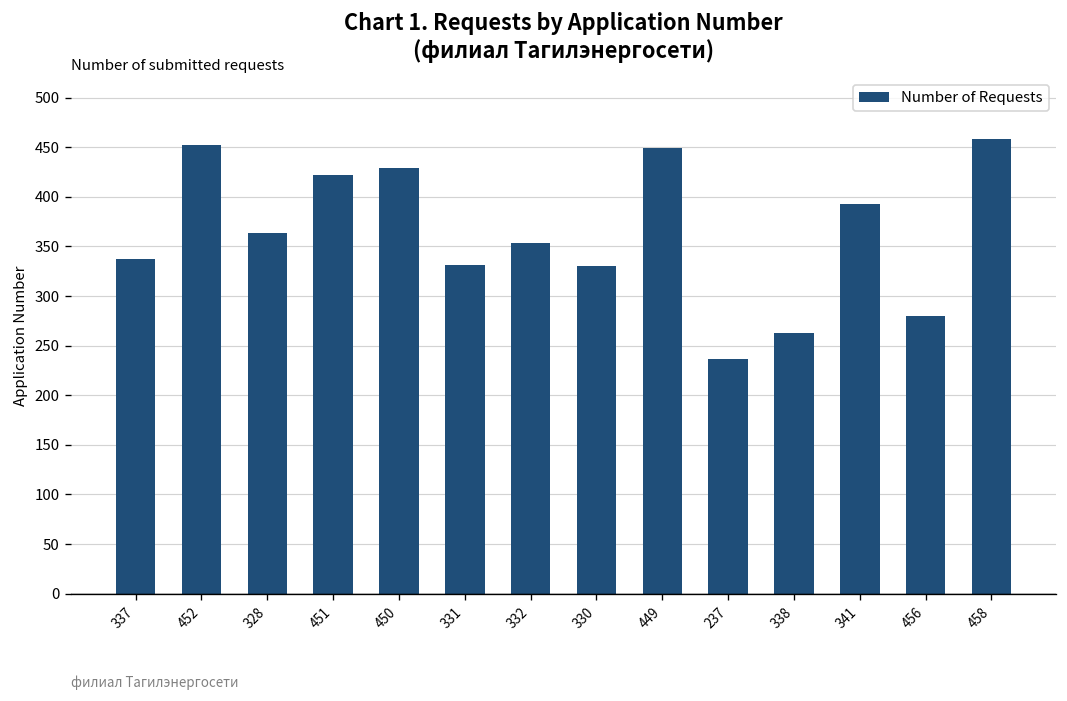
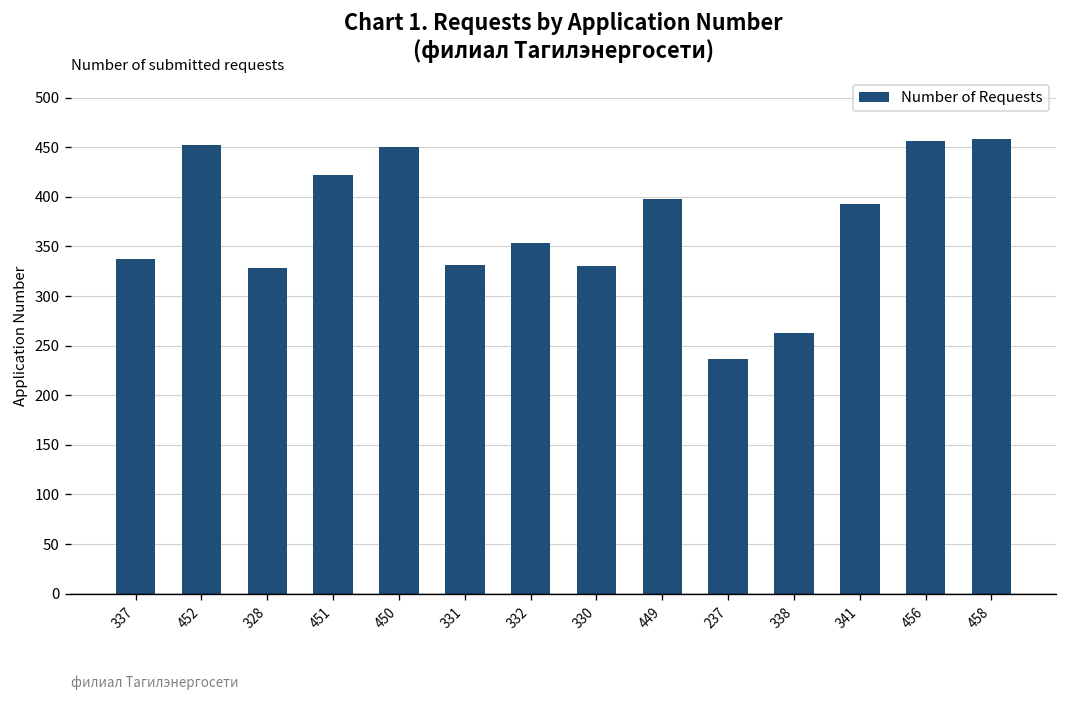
328: 360 -> 330
450: 430 -> 450
449: 450 -> 400
456: 280 -> 460
